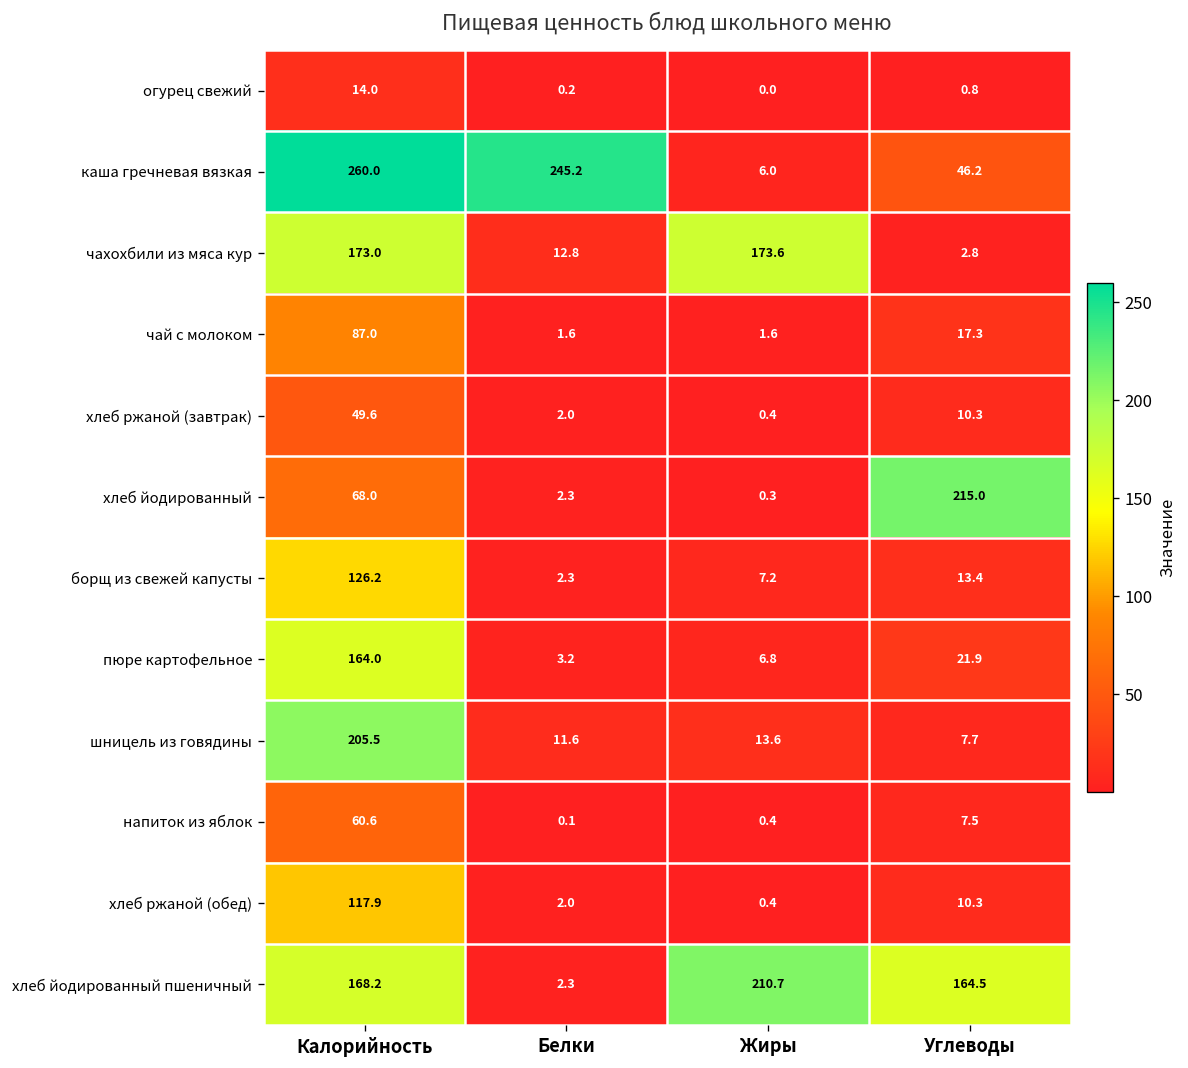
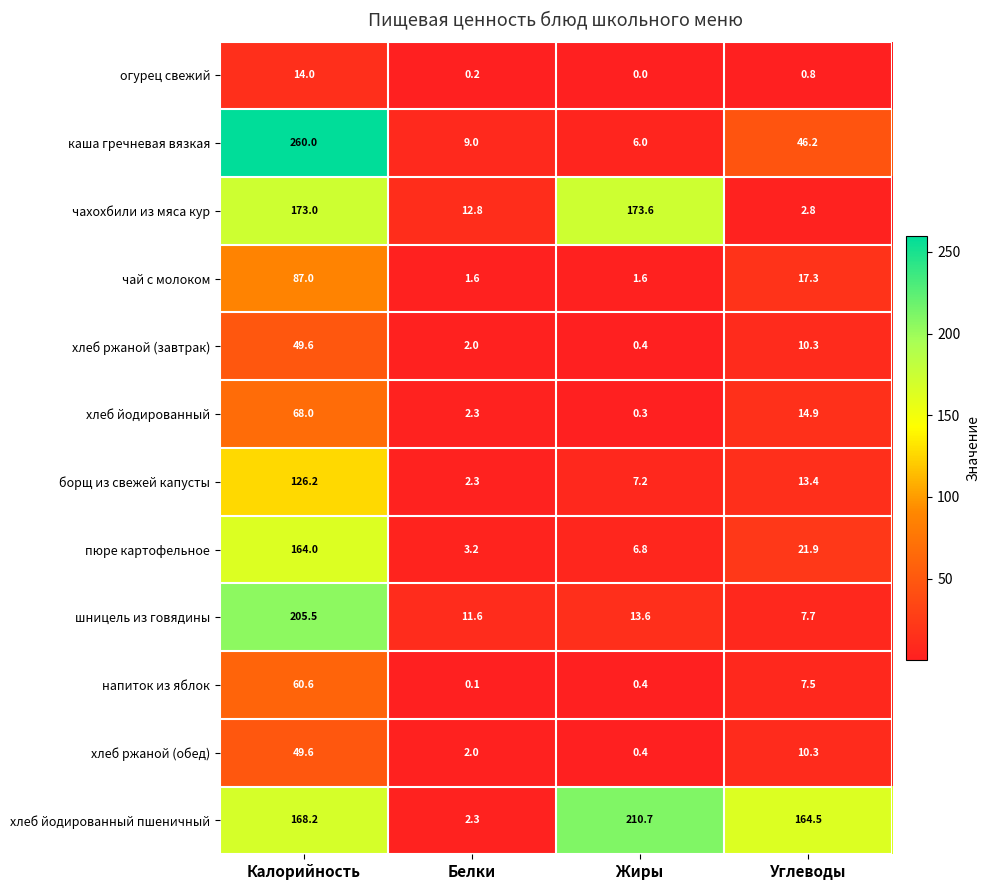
каша гречневая вязкая, Белки: 245.2 -> 9.0
хлеб йодированный, Углеводы: 215.0 -> 14.9
хлеб ржаной (обед), Калорийность: 117.9 -> 49.6
